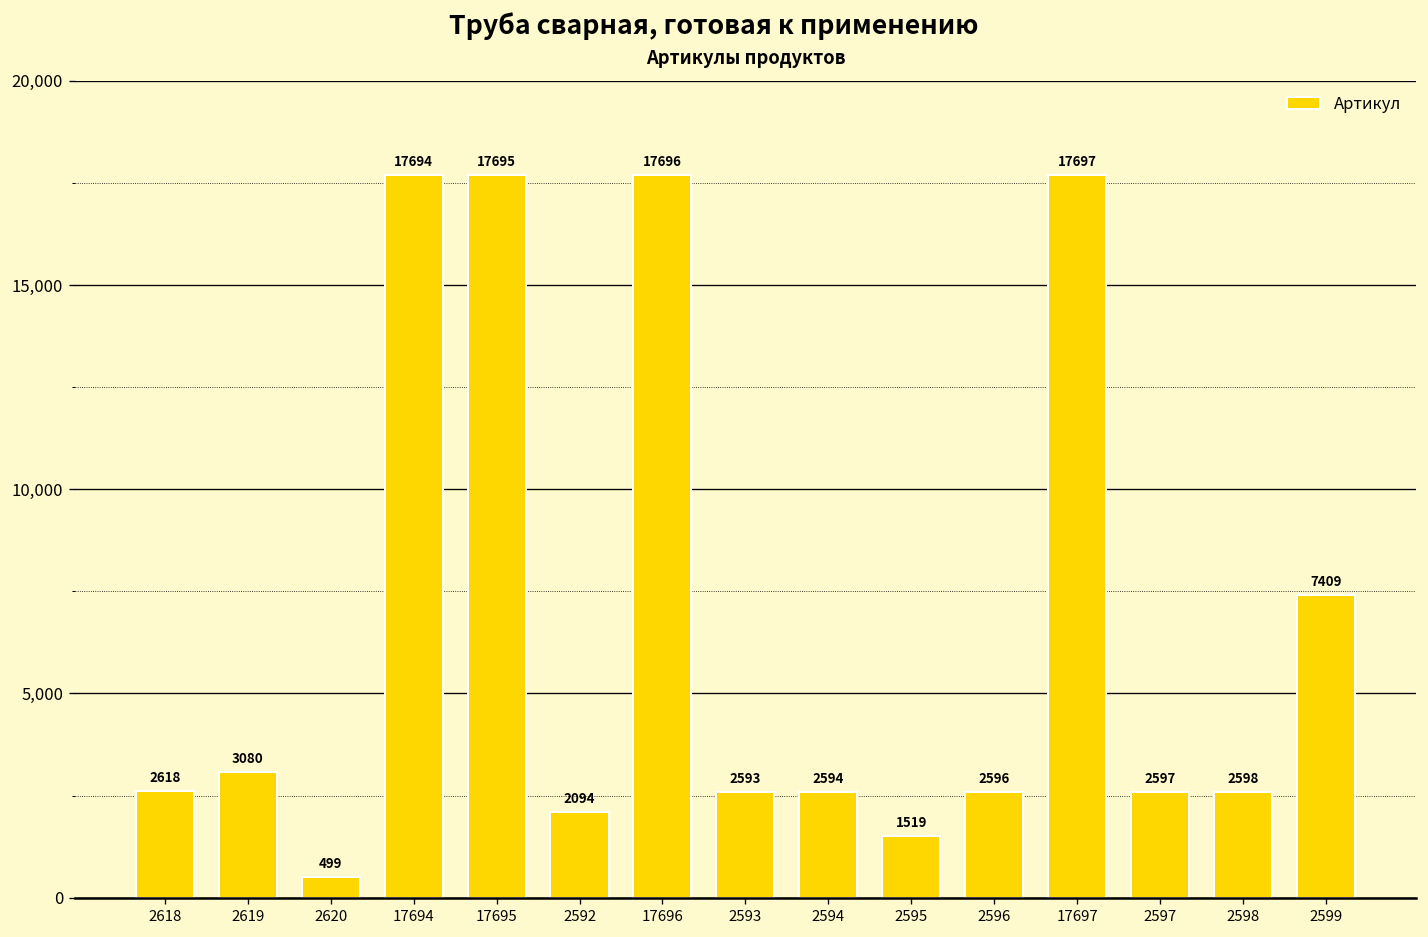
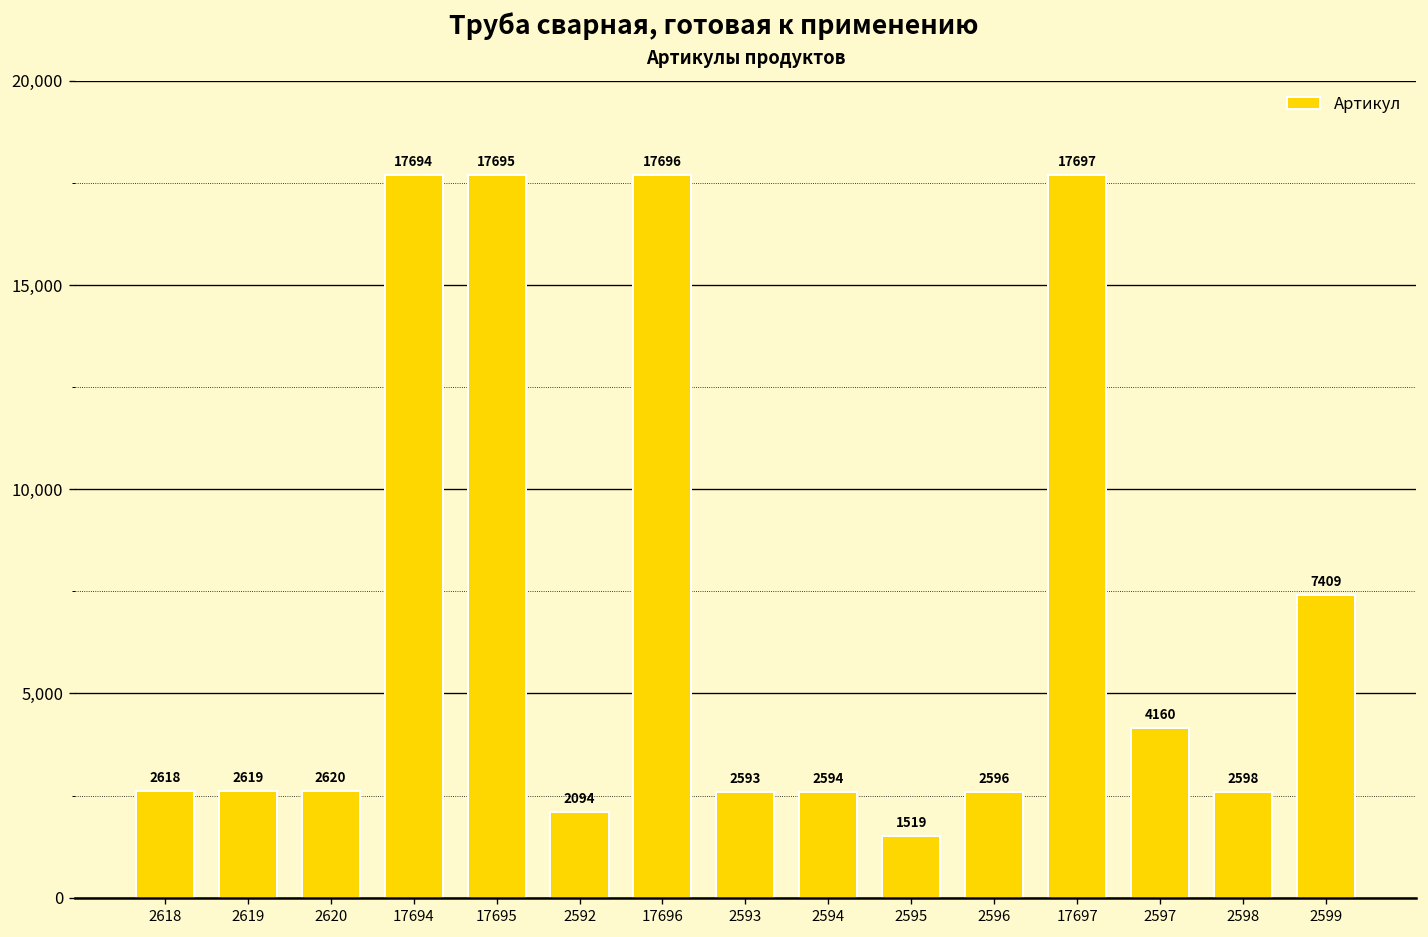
2619: 3080 -> 2619
2620: 499 -> 2620
2597: 2597 -> 4160
